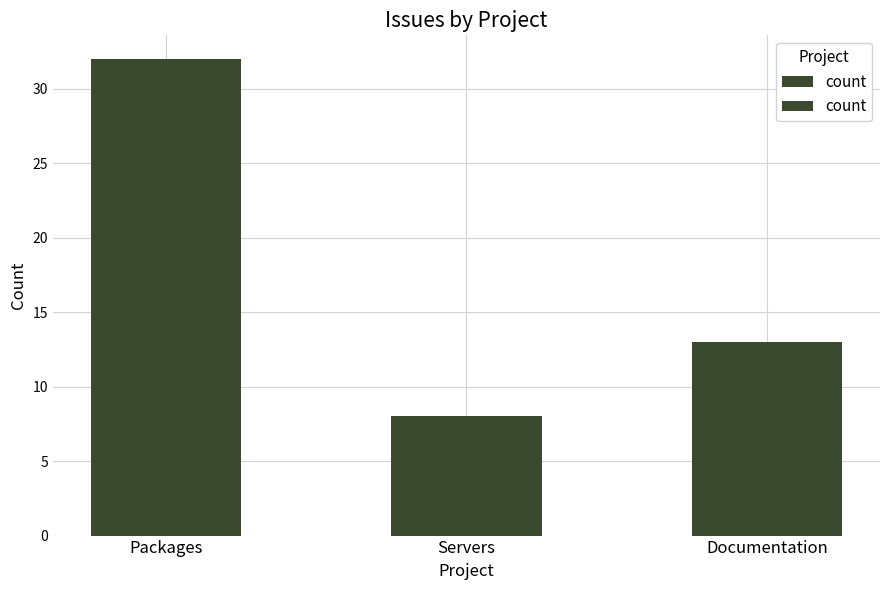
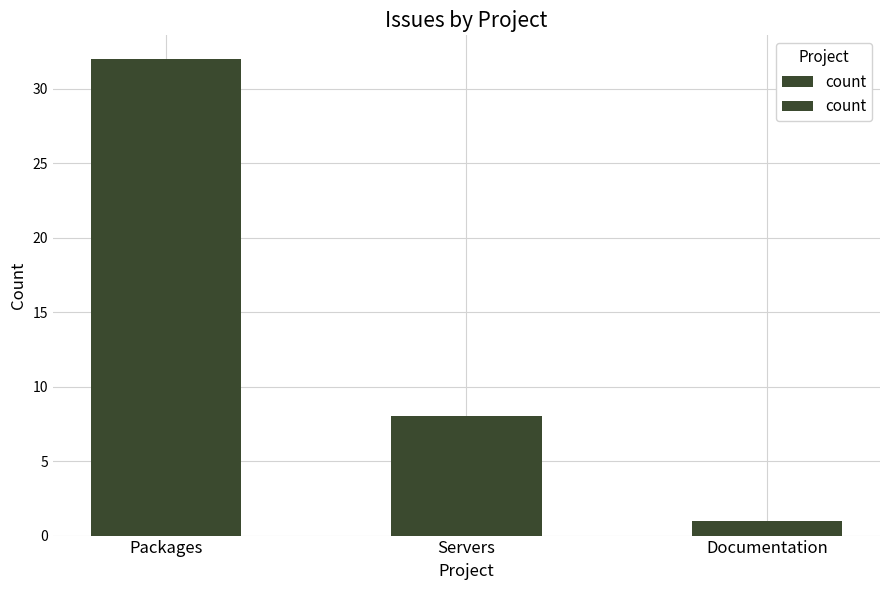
Documentation: 13 -> 1
